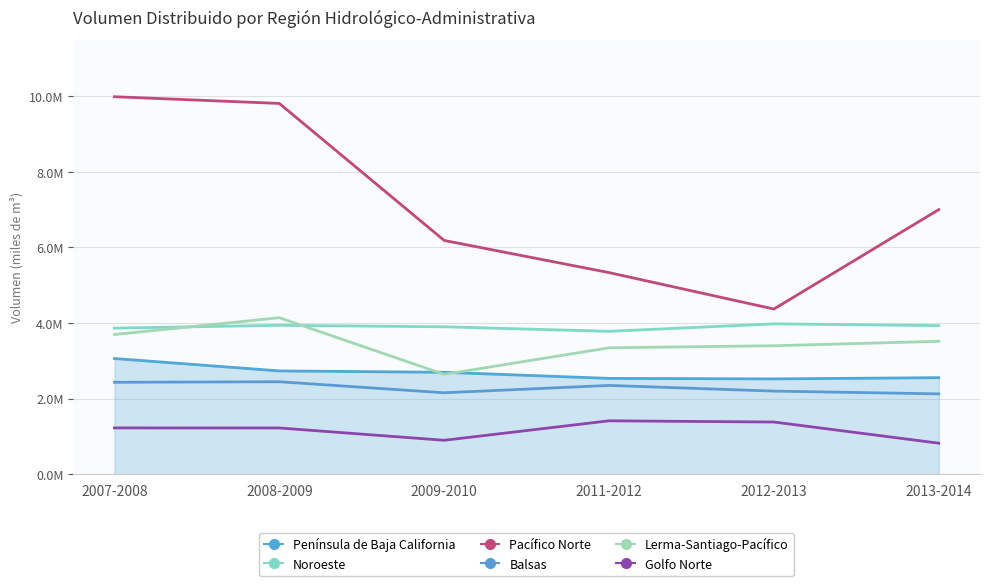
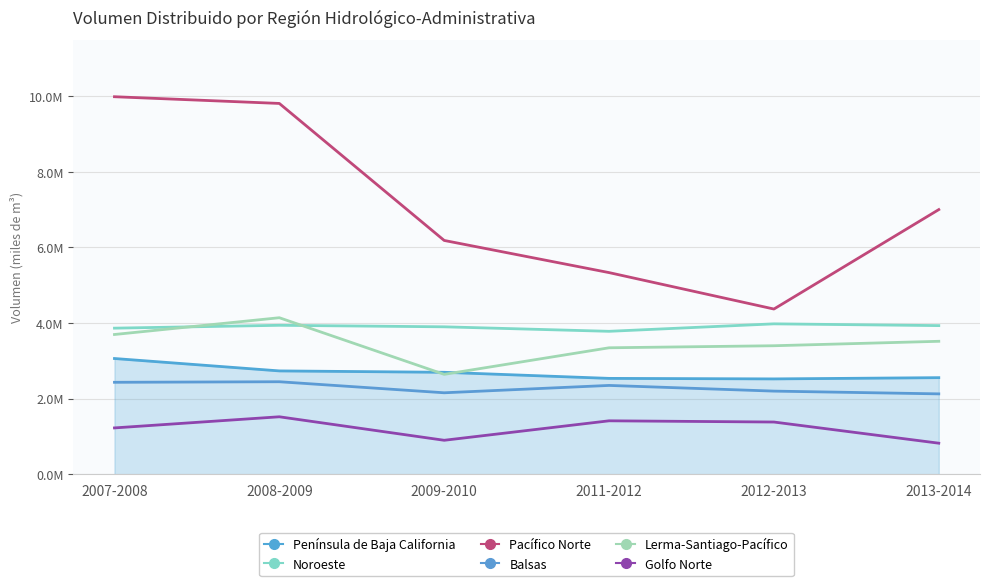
Golfo Norte, 2008-2009: 1200000 -> 1500000
